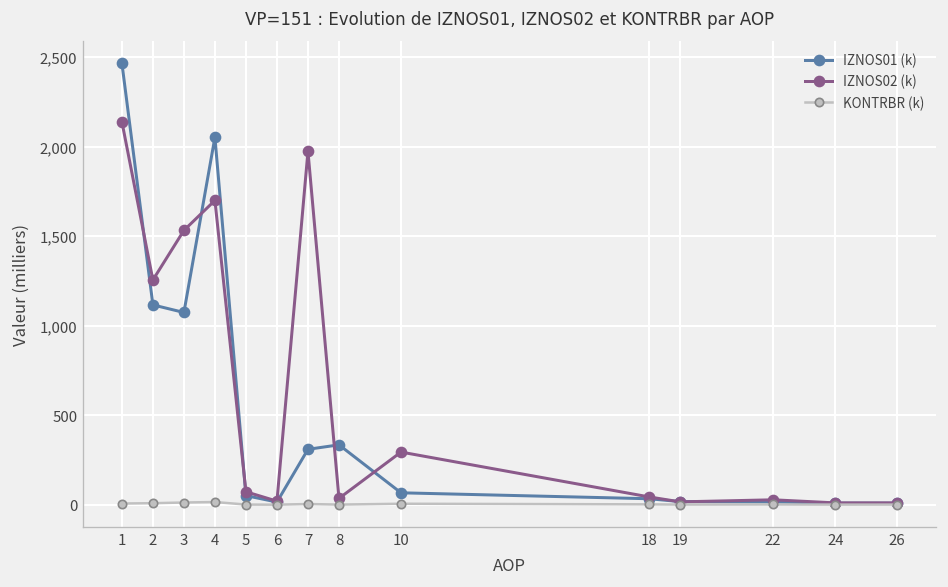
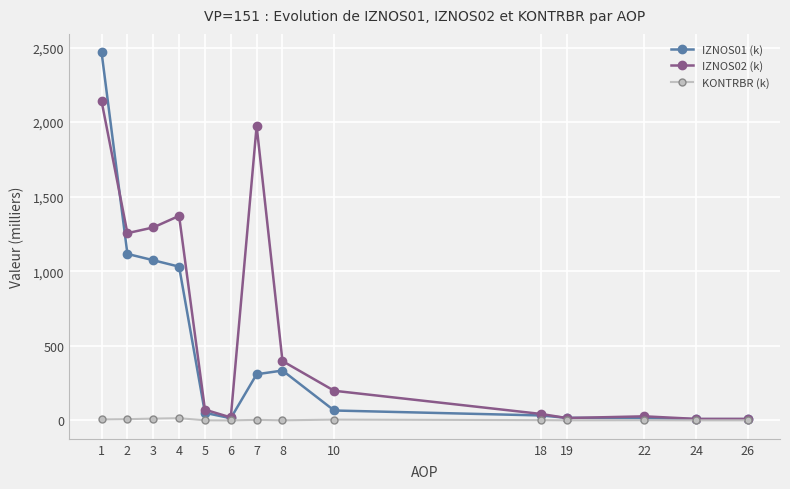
IZNOS02 (k), 3: 1,530 -> 1,290
IZNOS01 (k), 4: 2,050 -> 1,030
IZNOS02 (k), 4: 1,700 -> 1,370
IZNOS02 (k), 8: 40 -> 400
IZNOS02 (k), 10: 290 -> 200
